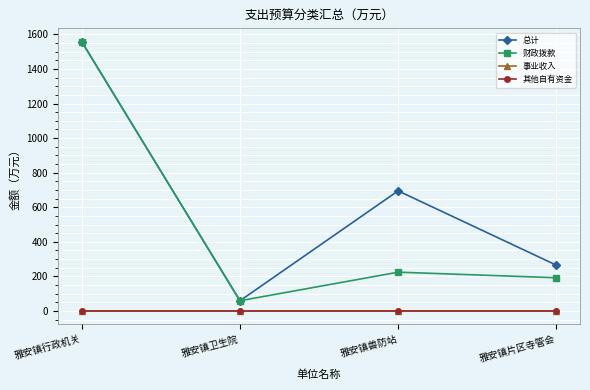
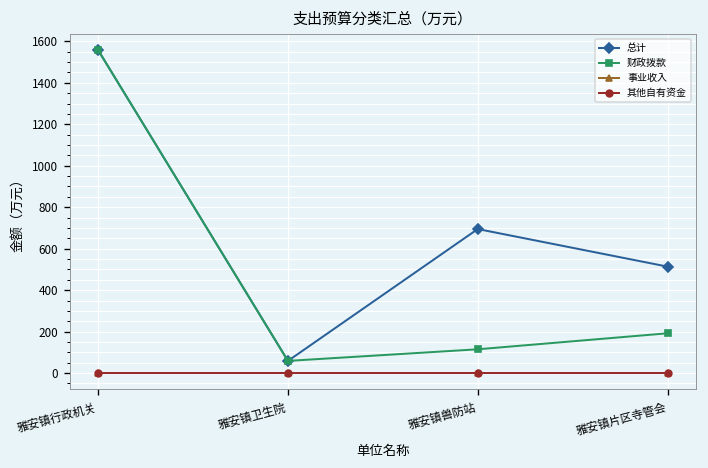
财政拨款, 雅安镇兽防站: 220 -> 110
总计, 雅安镇片区寺管会: 260 -> 510
